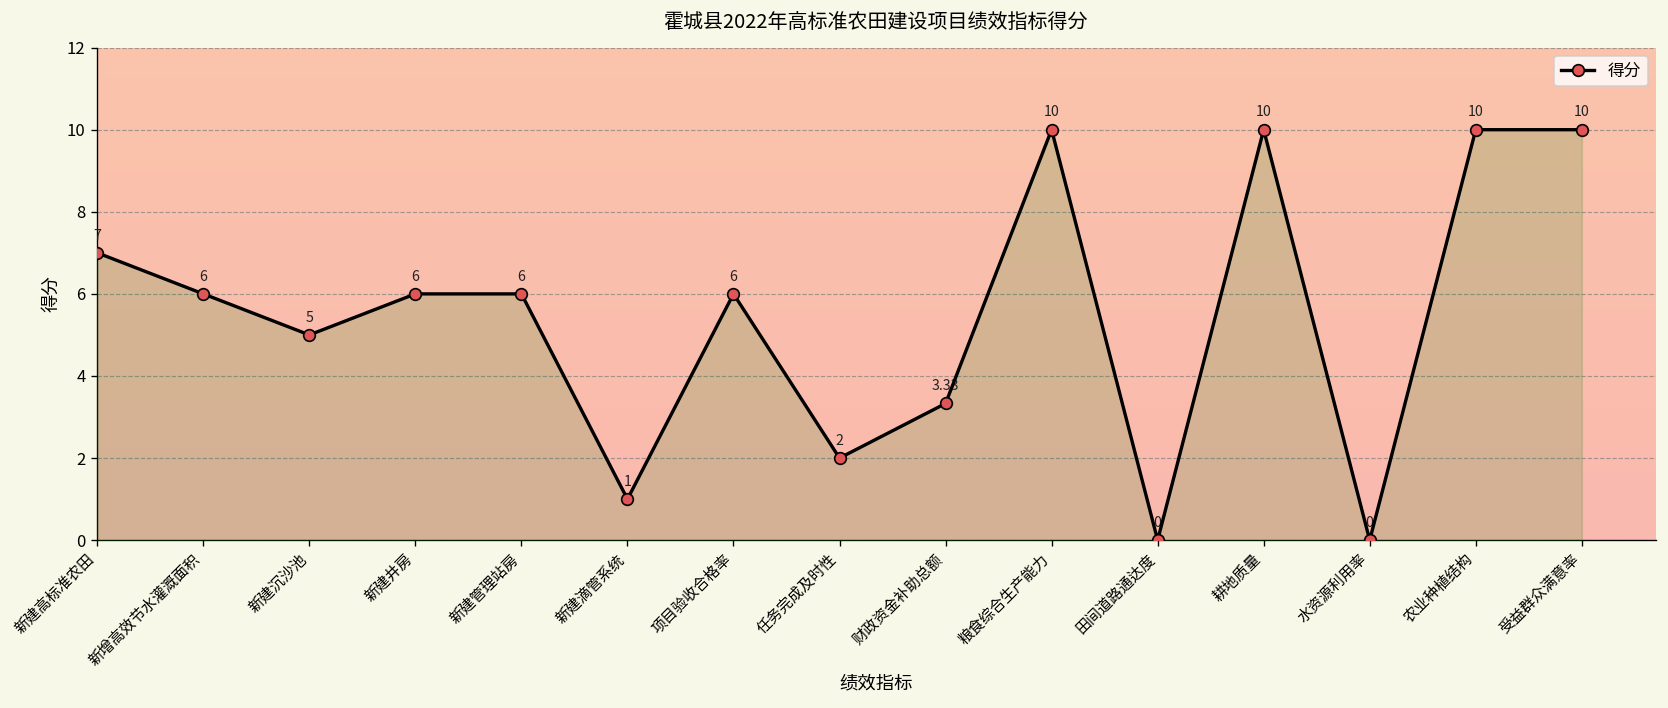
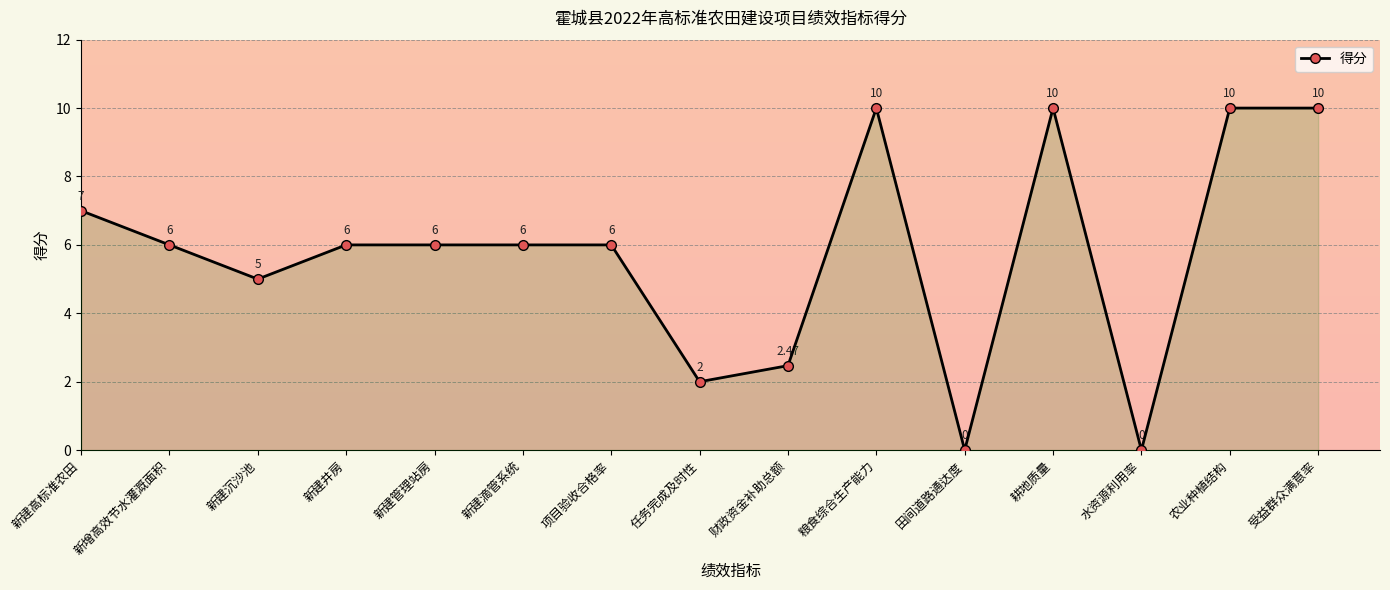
新建滴管系统: 1 -> 6
财政资金补助总额: 3.33 -> 2.47
